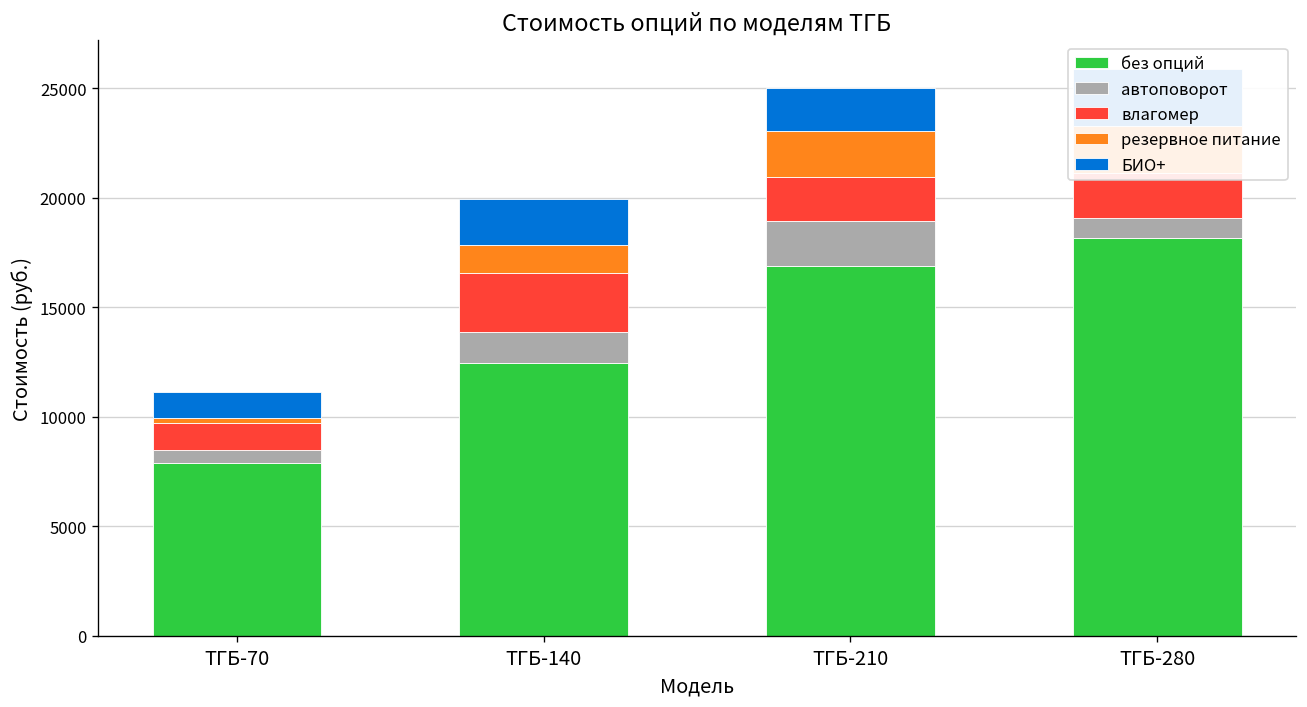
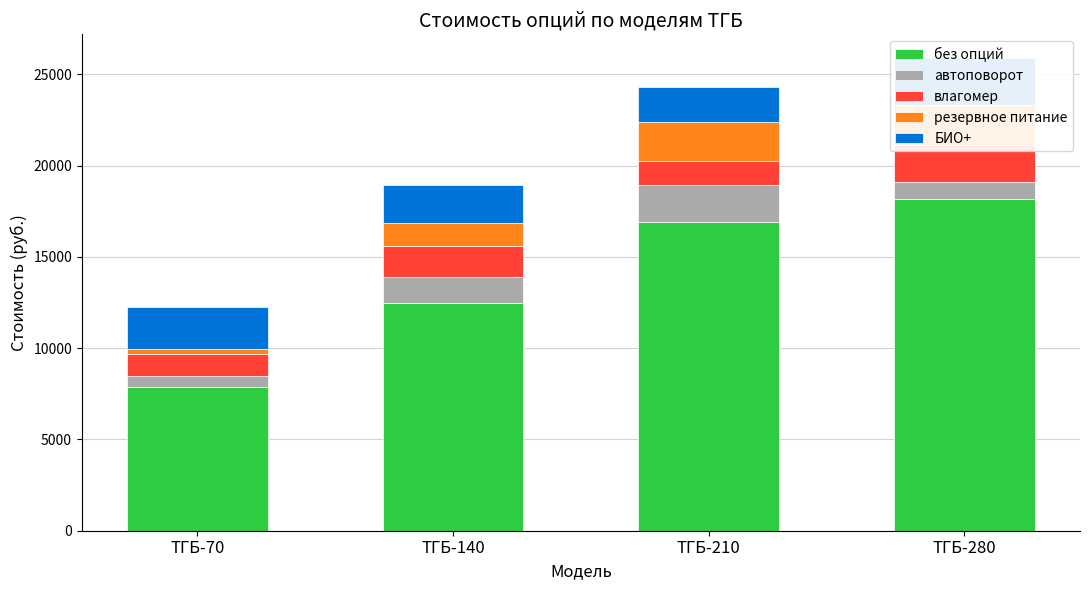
БИО+, ТГБ-70: 1200 -> 2400
влагомер, ТГБ-140: 2700 -> 1700
влагомер, ТГБ-210: 2000 -> 1300
